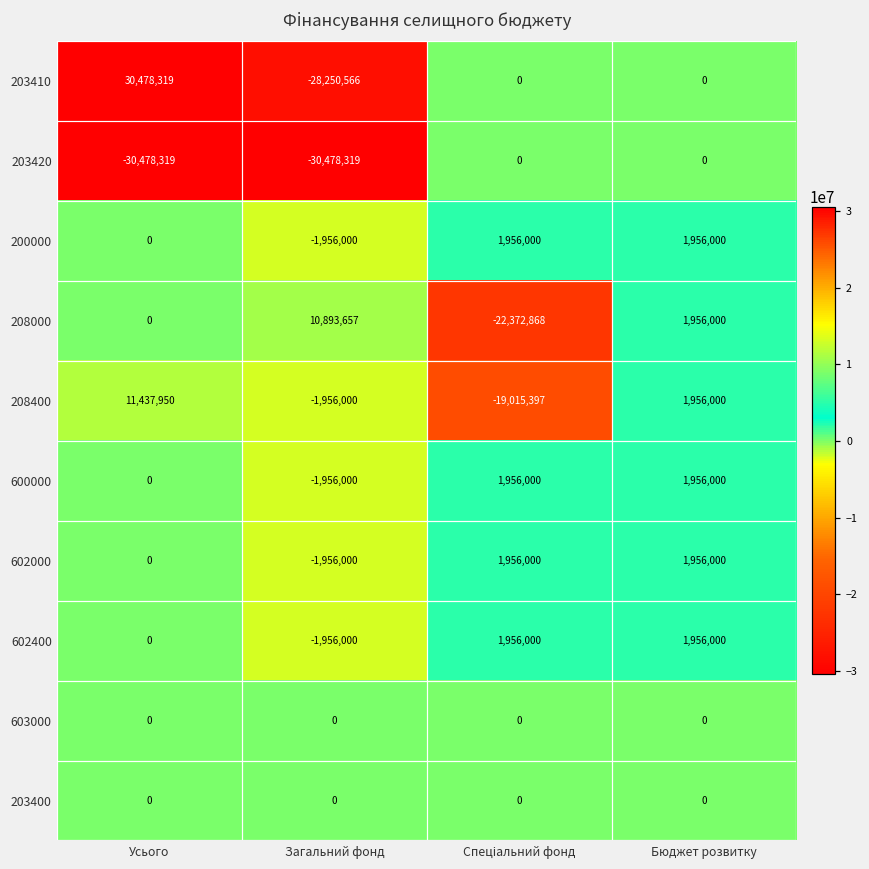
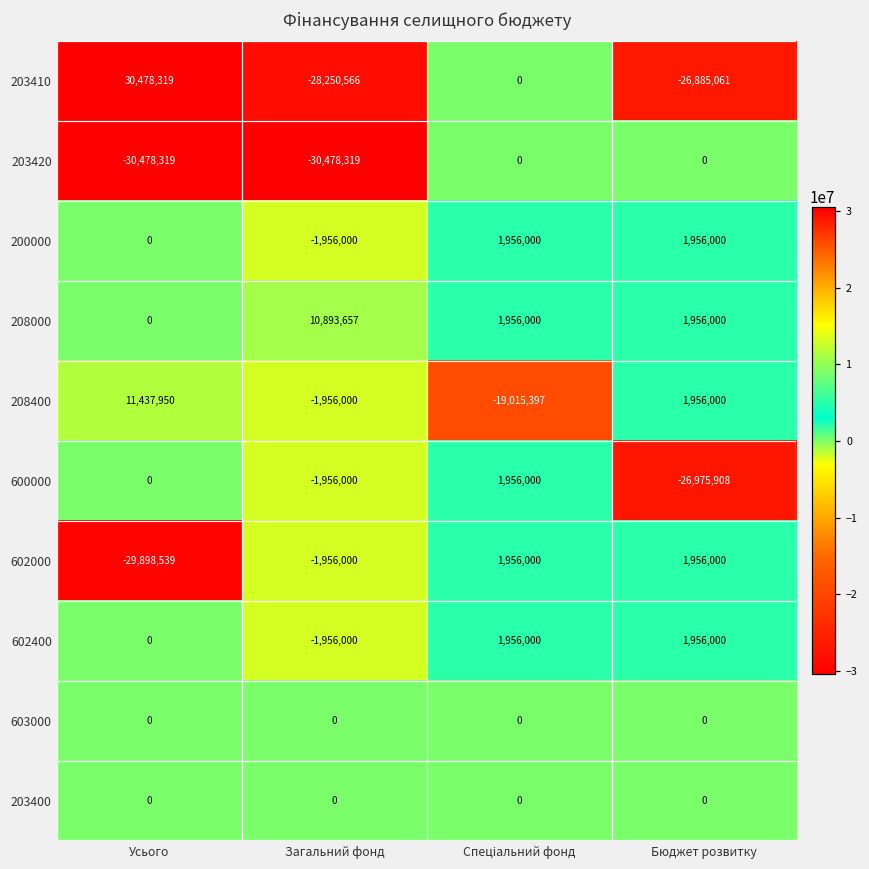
203410, Бюджет розвитку: 0 -> -26,885,061
208000, Спеціальний фонд: -22,372,868 -> 1,956,000
600000, Бюджет розвитку: 1,956,000 -> -26,975,908
602000, Усього: 0 -> -29,898,539
